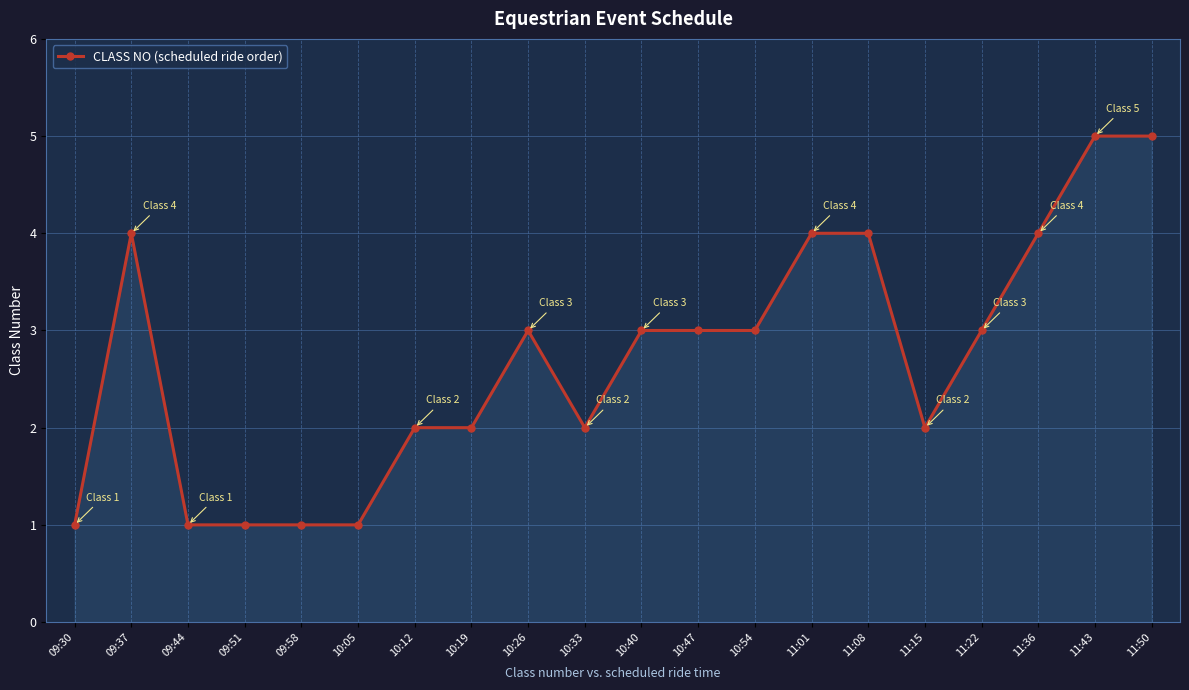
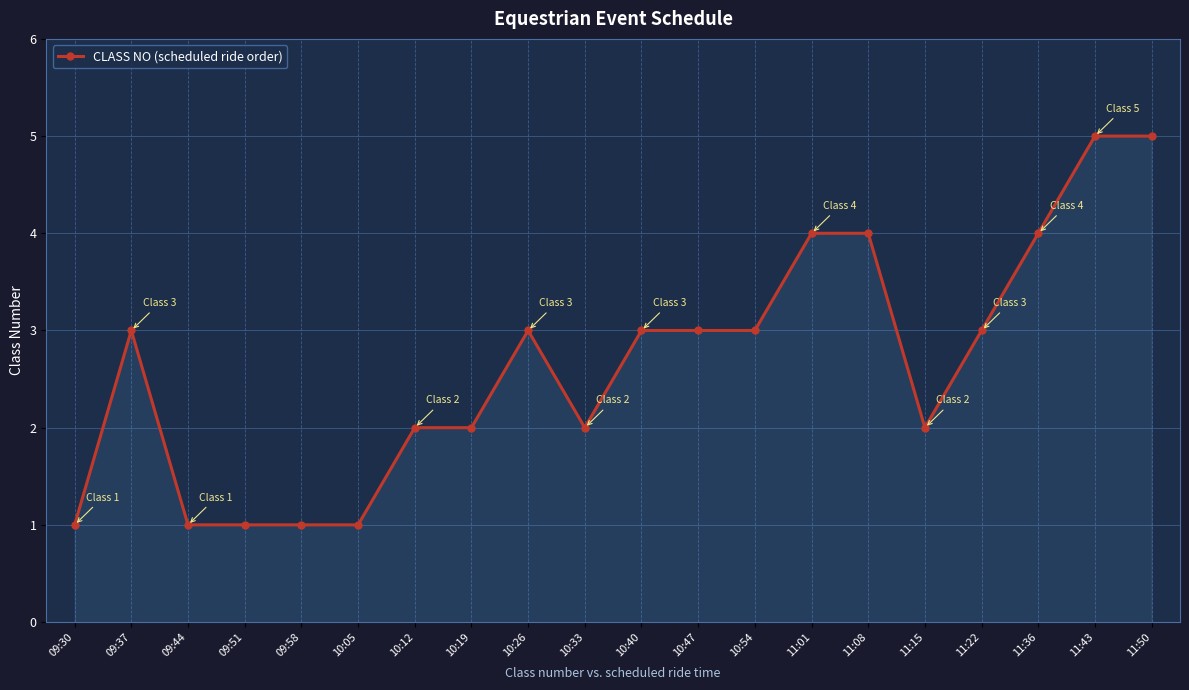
09:37: 4 -> 3
